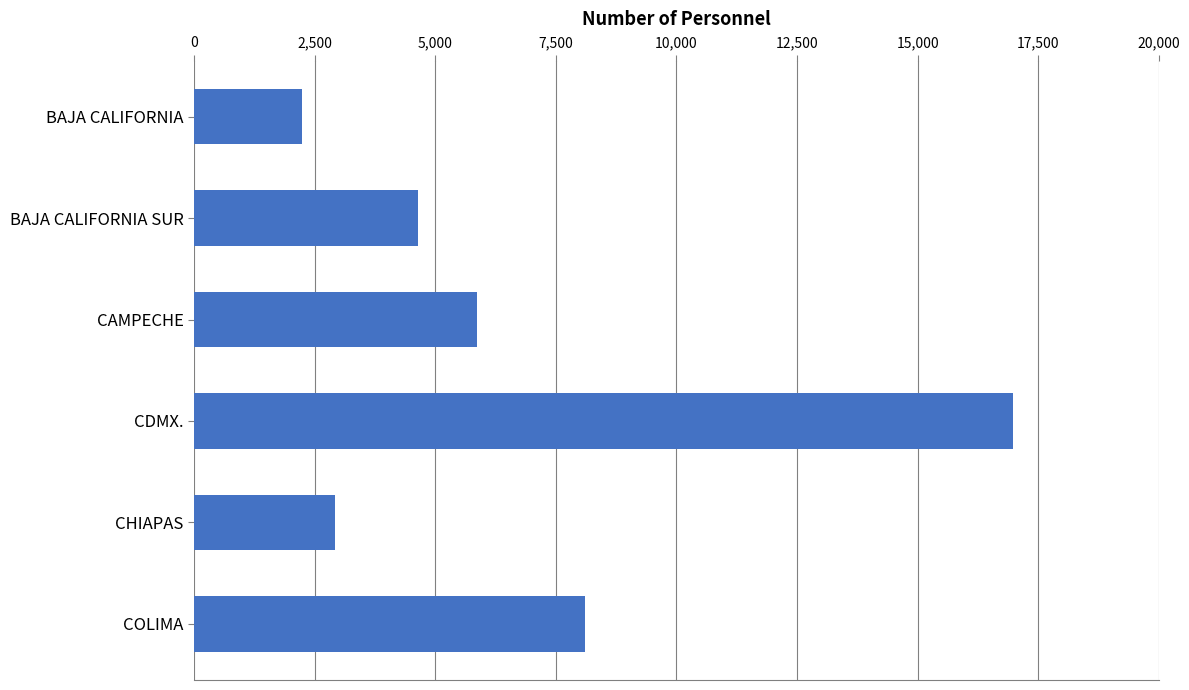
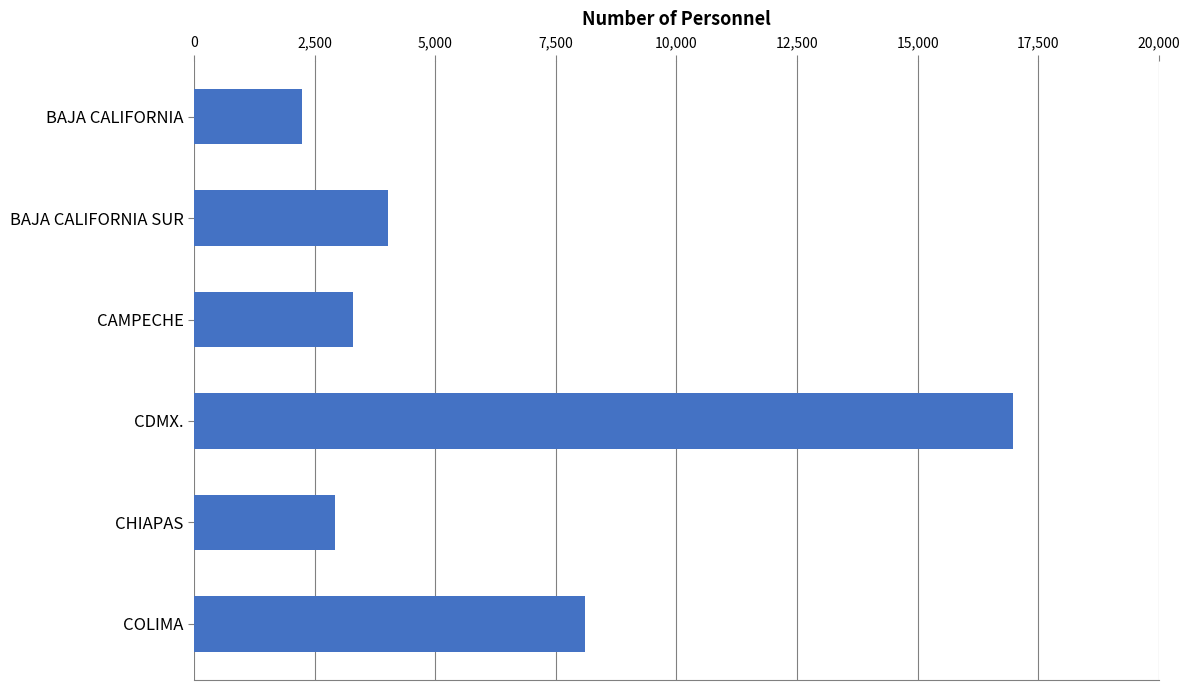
BAJA CALIFORNIA SUR: 4,600 -> 4,000
CAMPECHE: 5,900 -> 3,300
